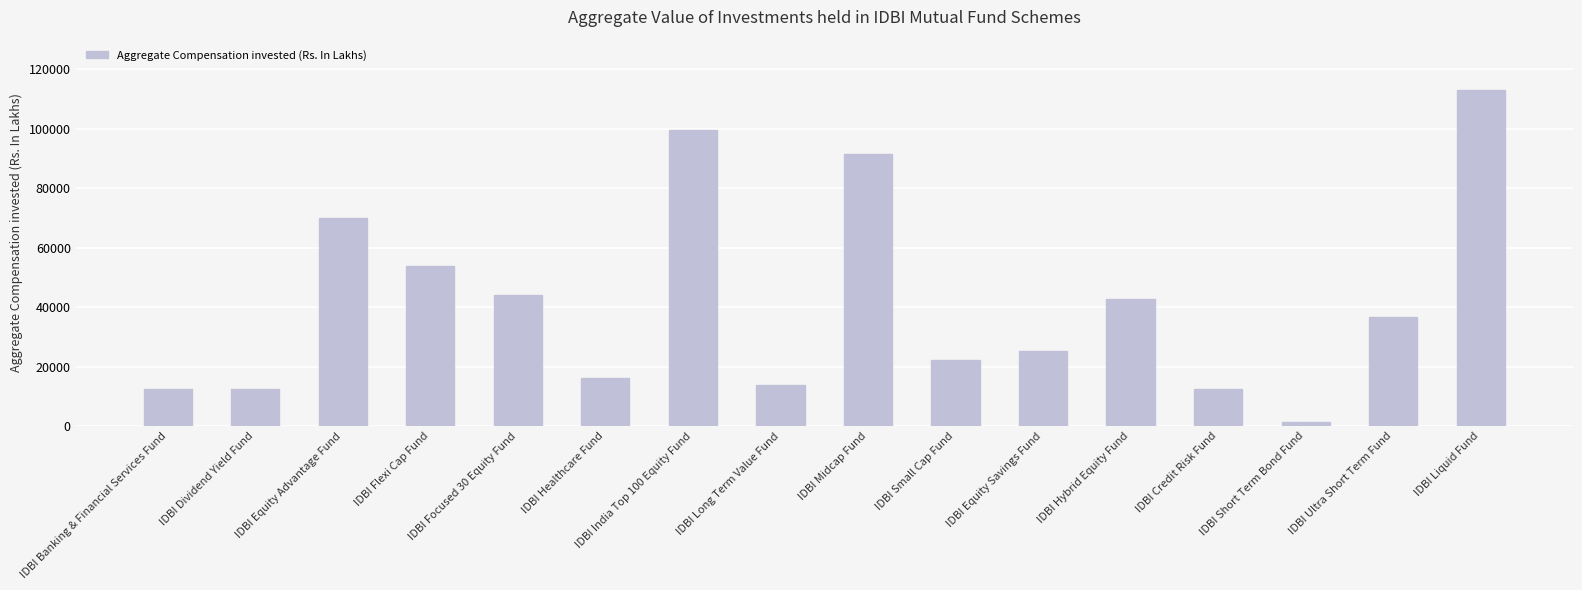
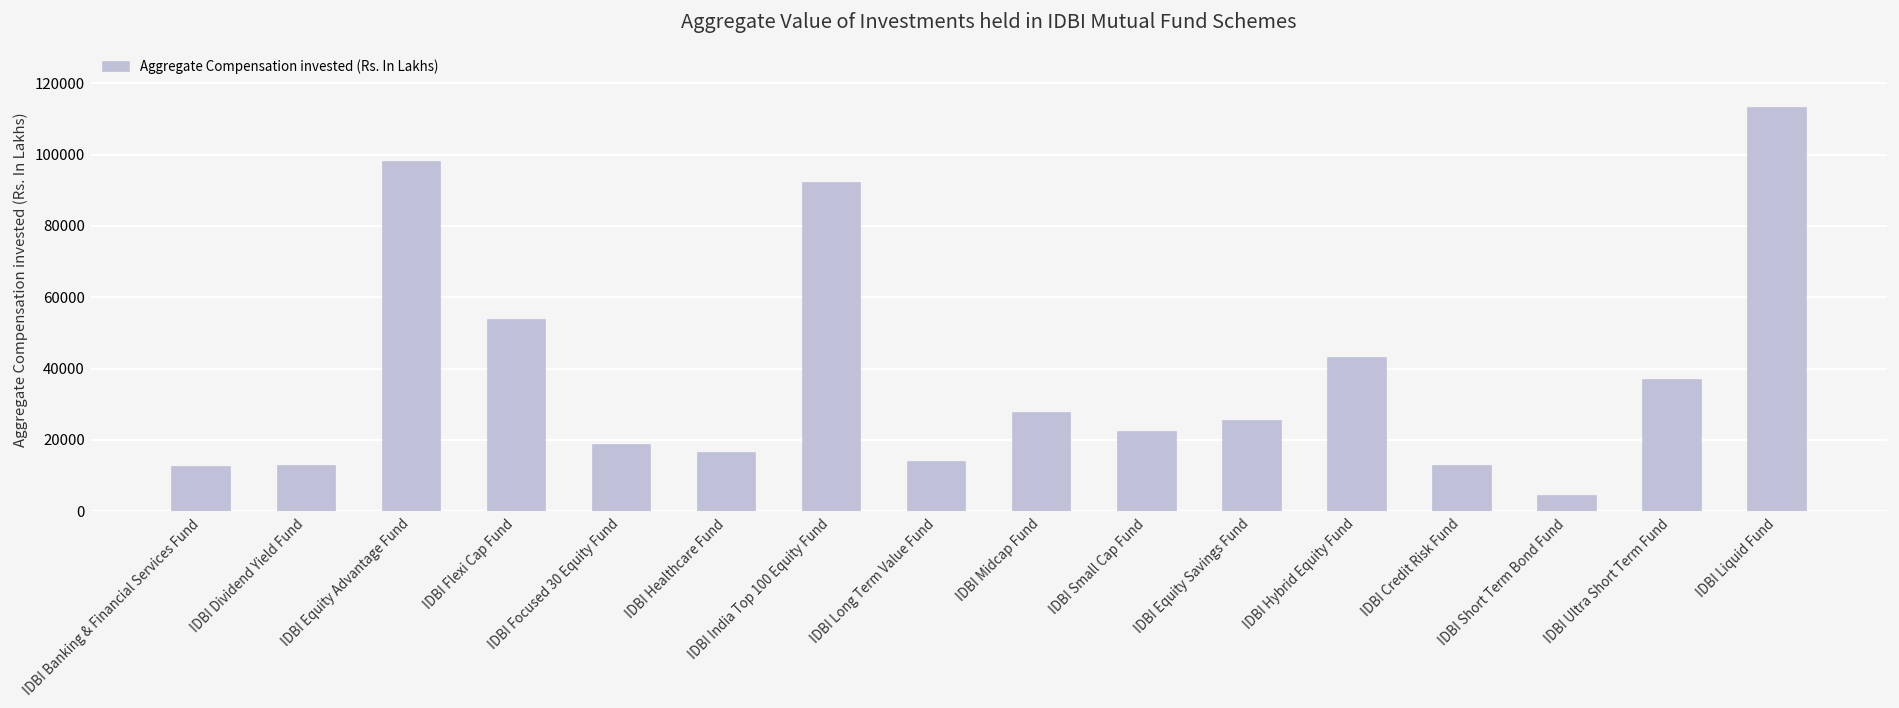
IDBI Equity Advantage Fund: 70000 -> 98000
IDBI Focused 30 Equity Fund: 44000 -> 19000
IDBI India Top 100 Equity Fund: 100000 -> 92000
IDBI Midcap Fund: 92000 -> 27000
IDBI Short Term Bond Fund: 1000 -> 4000
